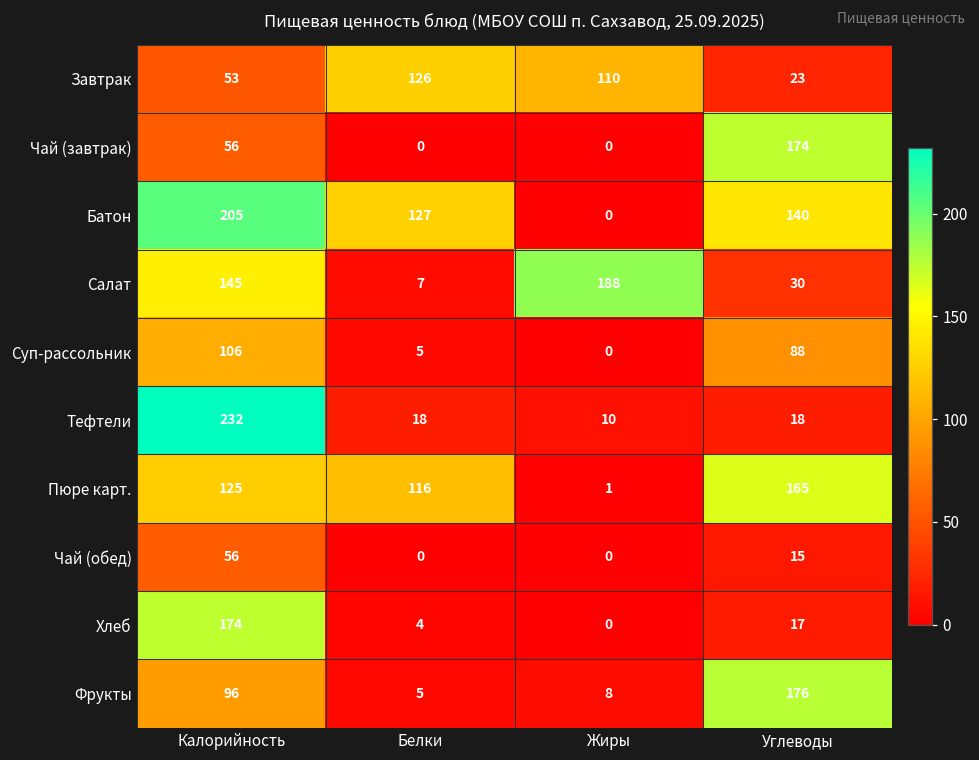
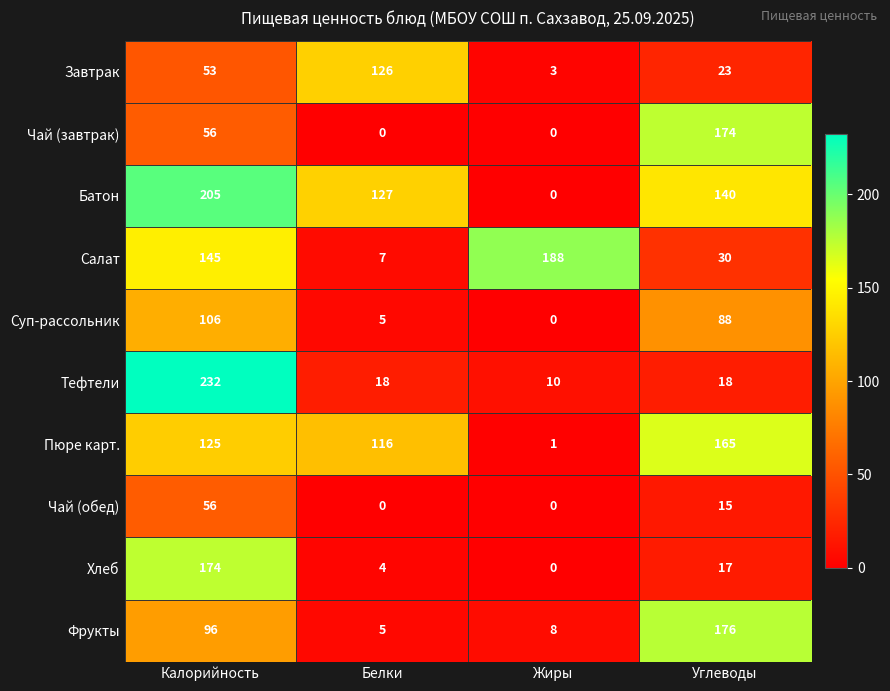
Завтрак, Жиры: 110 -> 3
